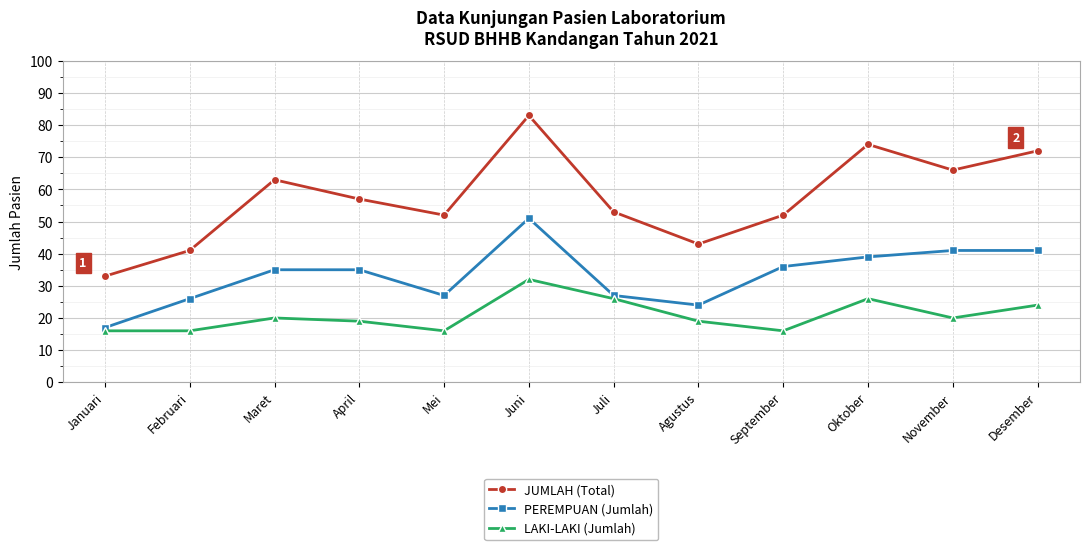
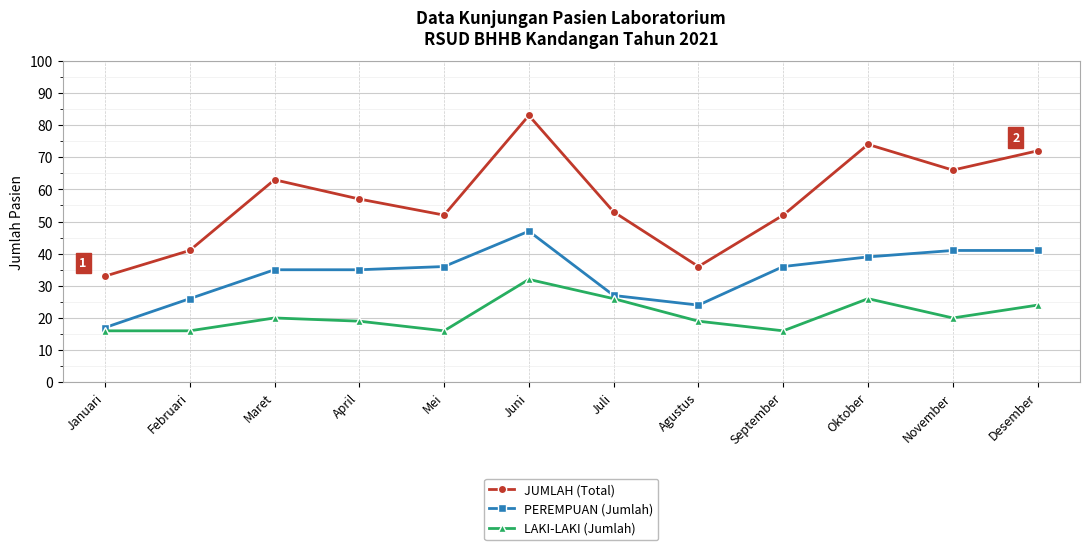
PEREMPUAN (Jumlah), Mei: 27 -> 36
PEREMPUAN (Jumlah), Juni: 51 -> 47
JUMLAH (Total), Agustus: 43 -> 36
